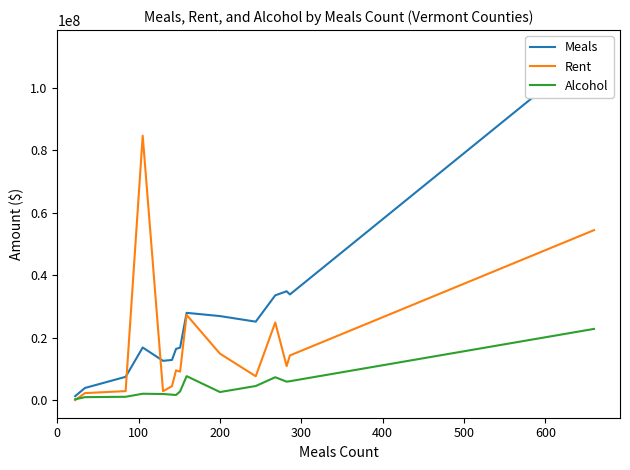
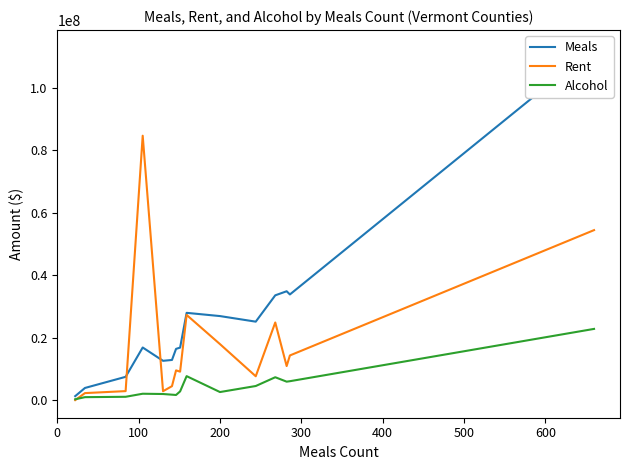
Rent, 200: 15000000 -> 18000000
